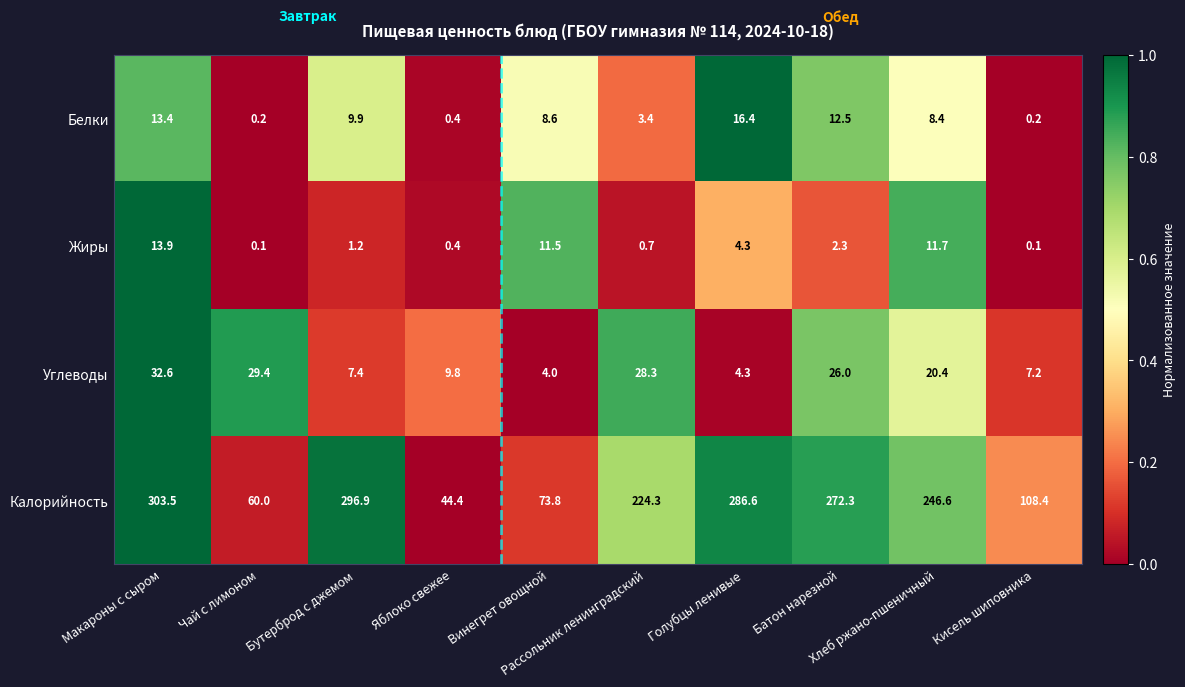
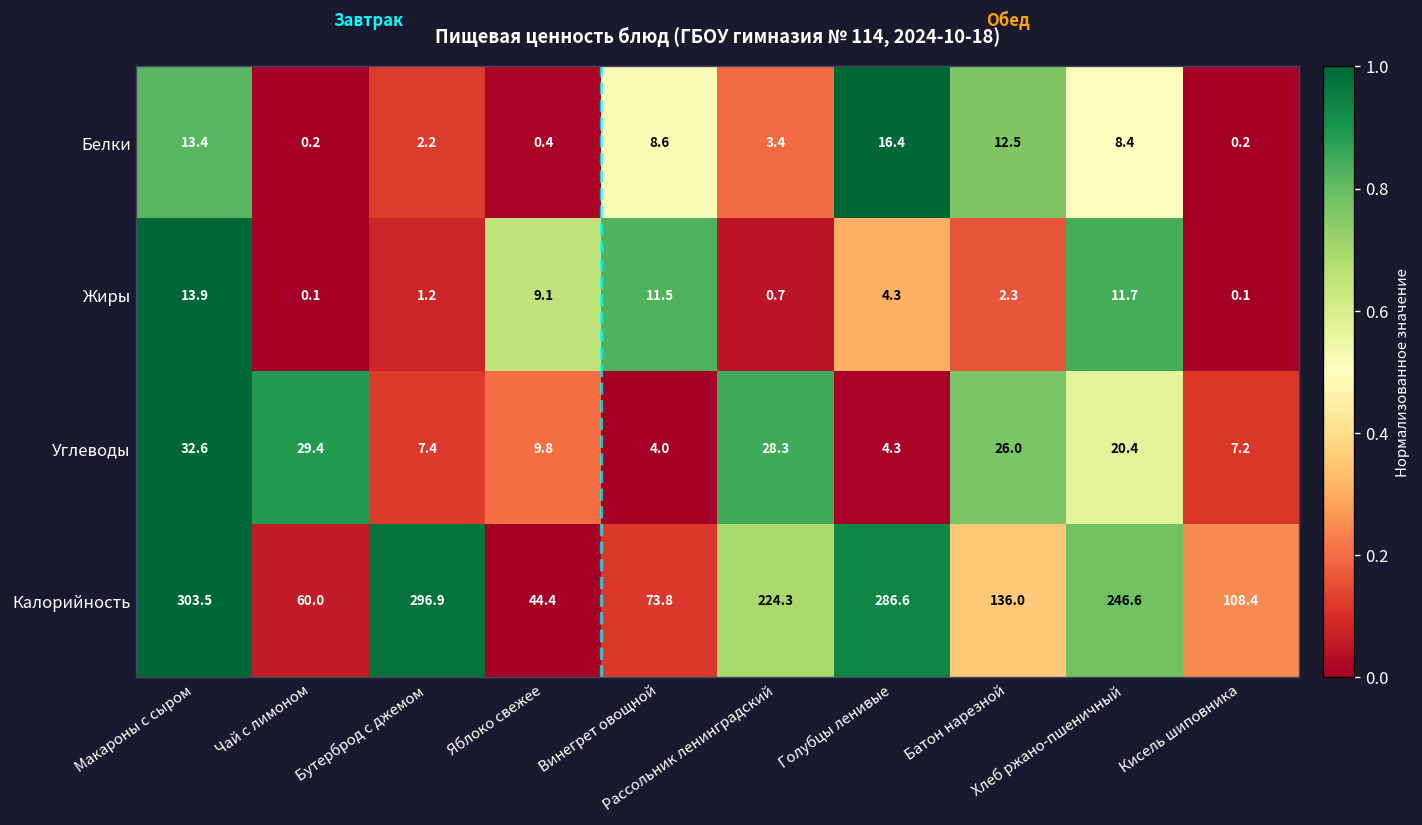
Белки, Бутерброд с джемом: 9.9 -> 2.2
Жиры, Яблоко свежее: 0.4 -> 9.1
Калорийность, Батон нарезной: 272.3 -> 136.0
